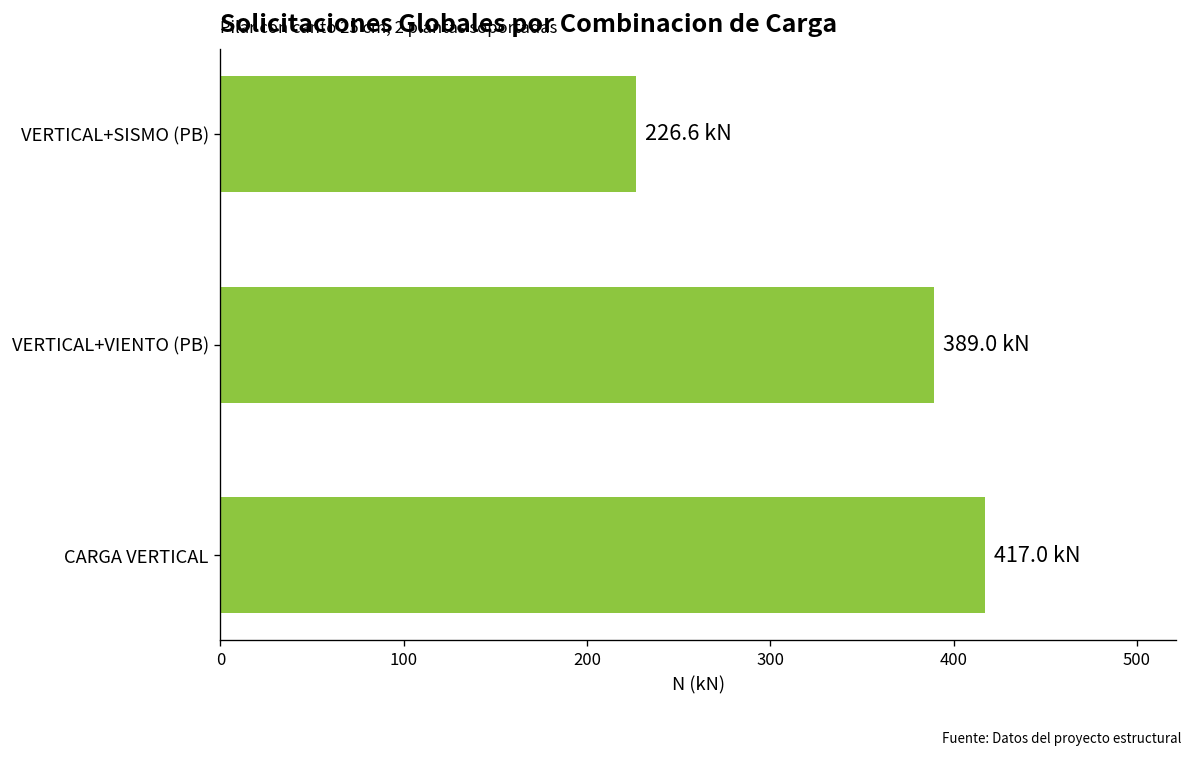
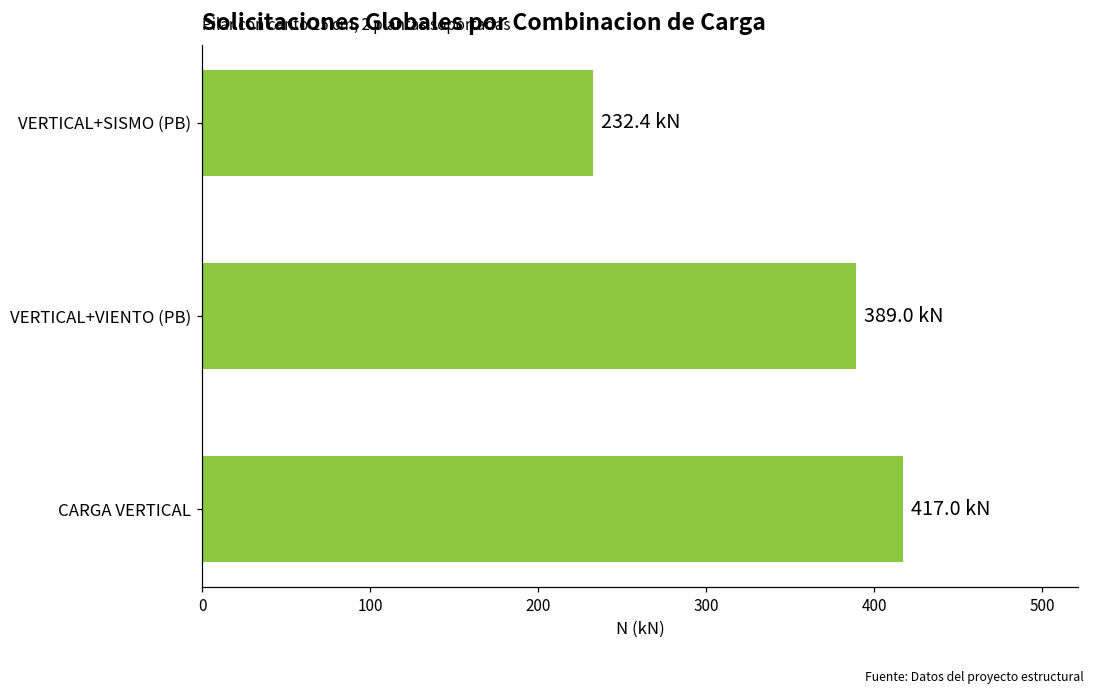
VERTICAL+SISMO (PB): 226.6 -> 232.4
